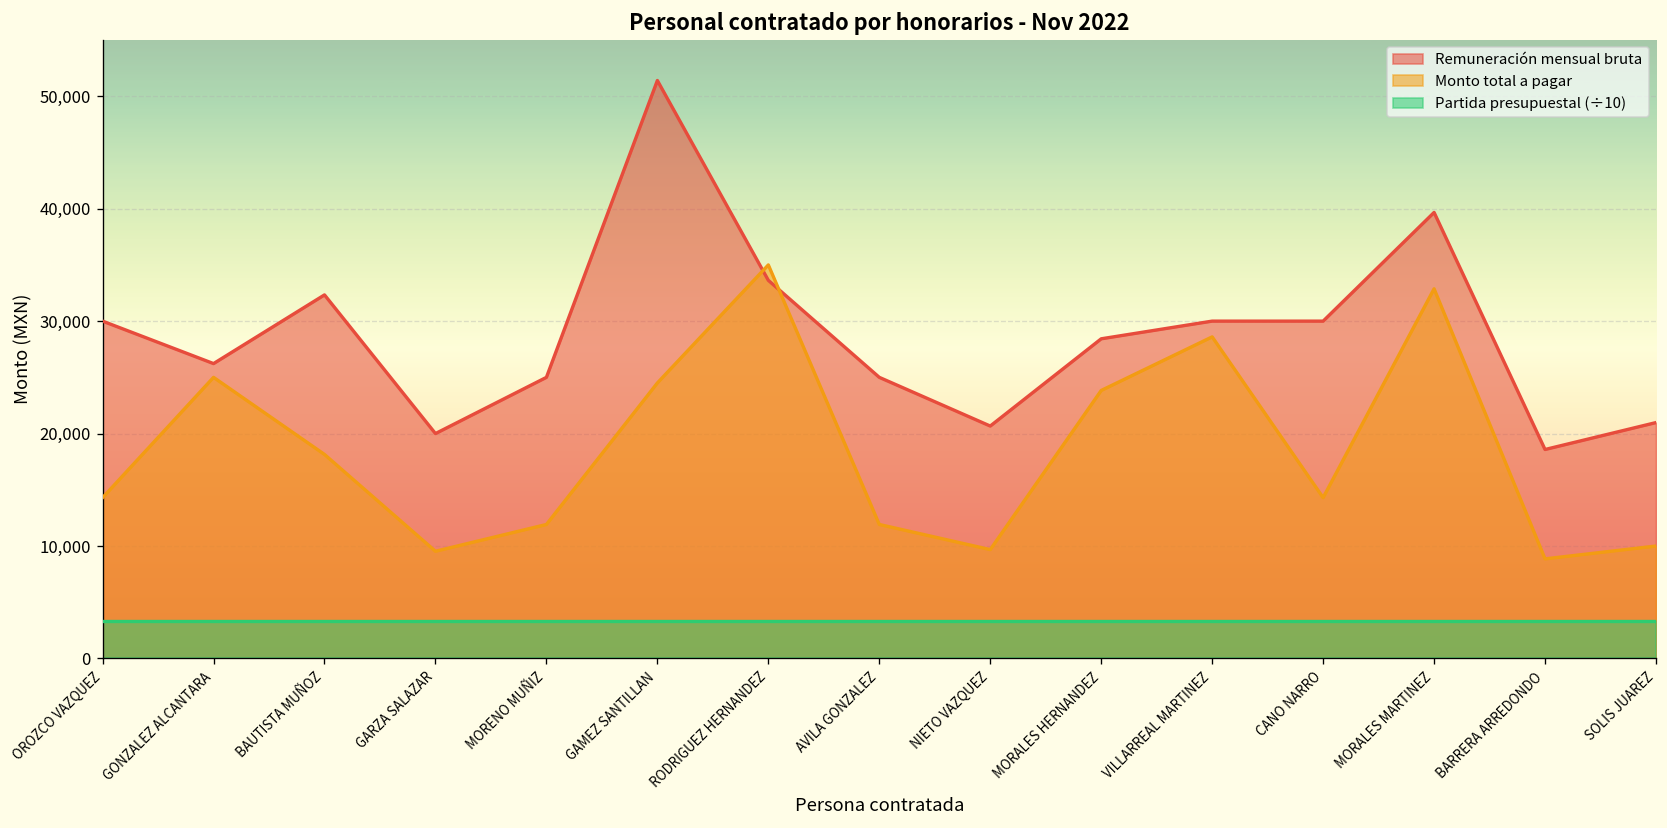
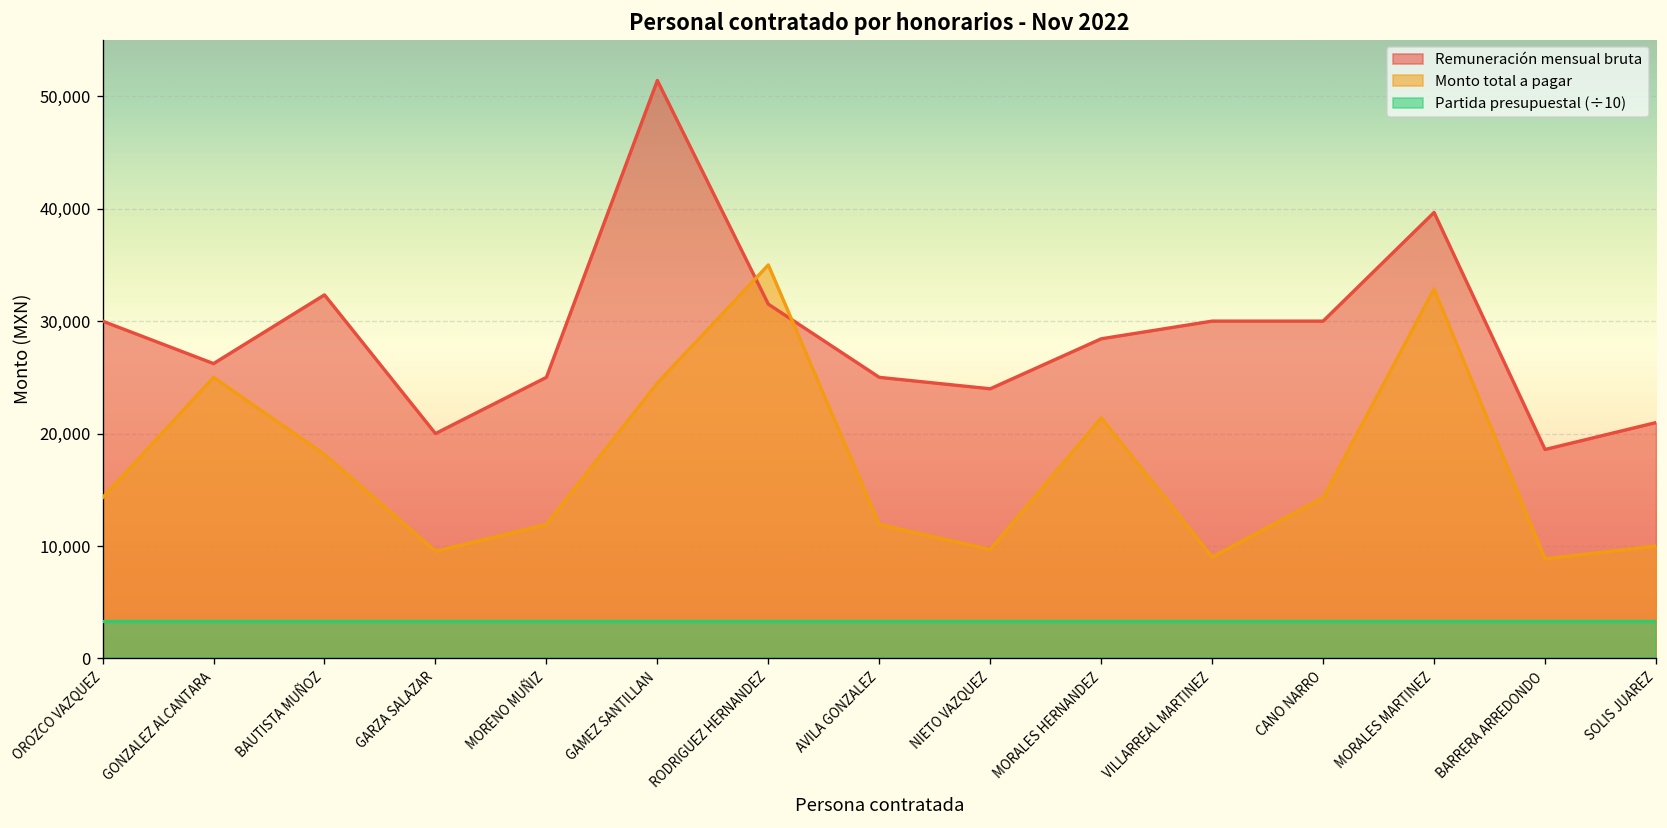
Remuneración mensual bruta, RODRIGUEZ HERNANDEZ: 34,000 -> 32,000
Remuneración mensual bruta, NIETO VAZQUEZ: 21,000 -> 24,000
Monto total a pagar, MORALES HERNANDEZ: 24,000 -> 21,000
Monto total a pagar, VILLARREAL MARTINEZ: 29,000 -> 9,000
